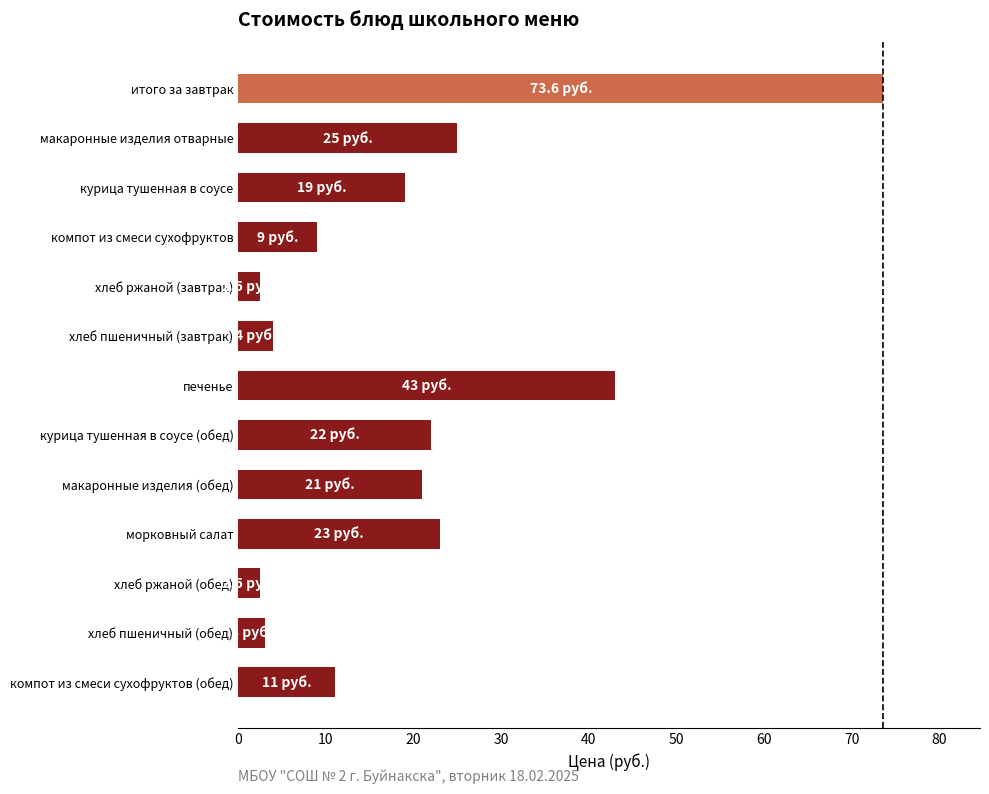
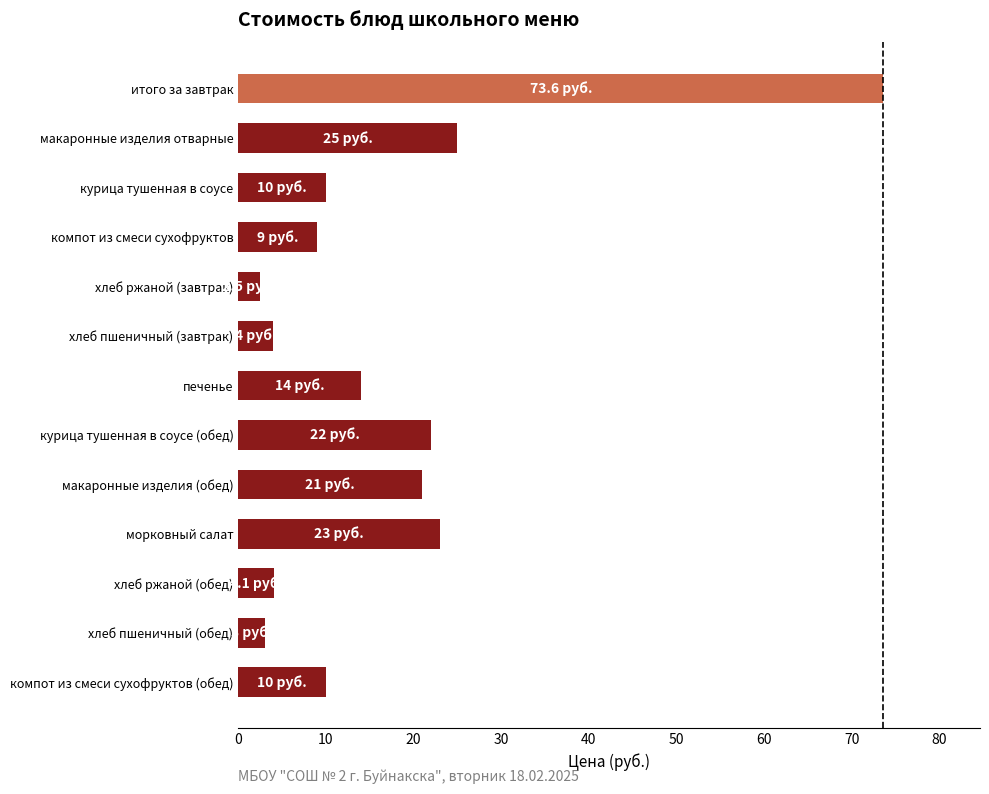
курица тушенная в соусе: 19 -> 10
печенье: 43 -> 14
хлеб ржаной (обед): 3 -> 4
компот из смеси сухофруктов (обед): 11 -> 10
